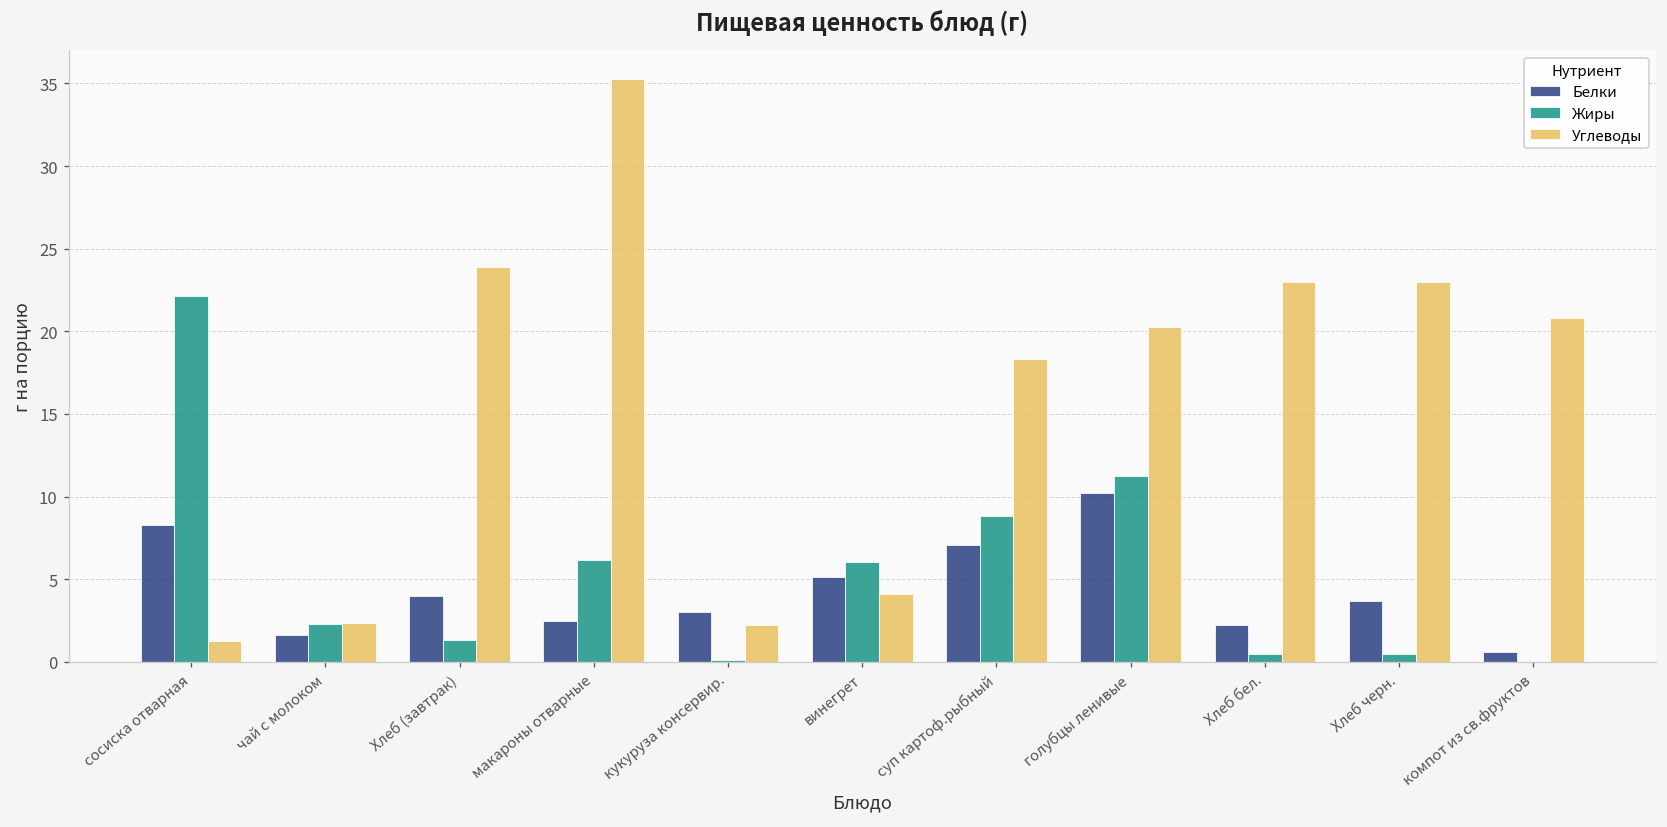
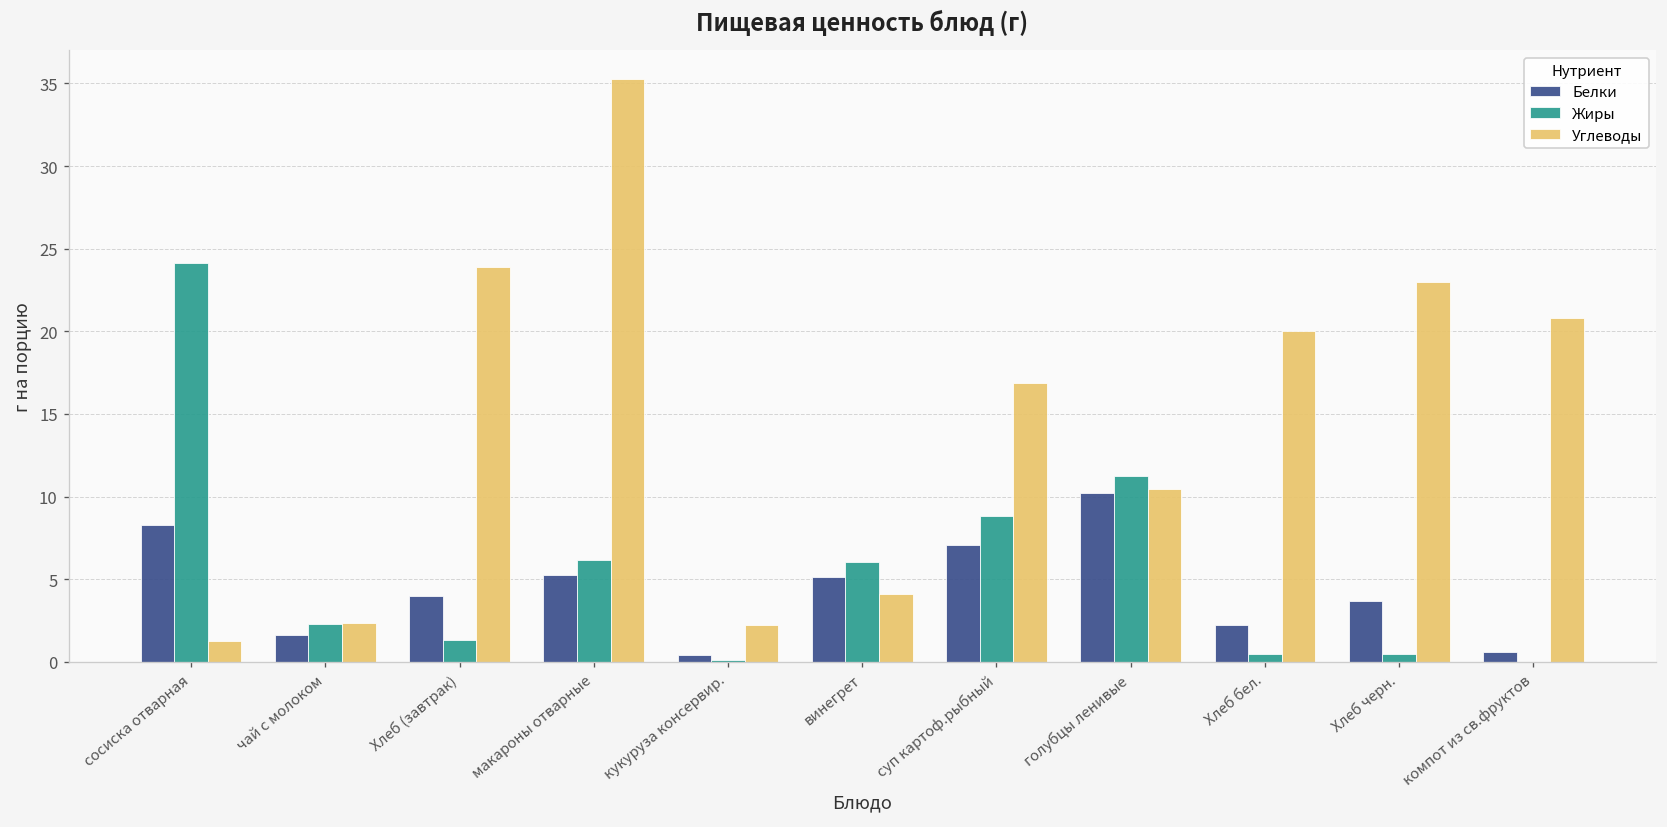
Жиры, сосиска отварная: 22.2 -> 24.1
Белки, макароны отварные: 2.4 -> 5.3
Белки, кукуруза консервир.: 3.0 -> 0.4
Углеводы, суп картоф.рыбный: 18.3 -> 16.9
Углеводы, голубцы ленивые: 20.3 -> 10.5
Углеводы, Хлеб бел.: 23 -> 20
